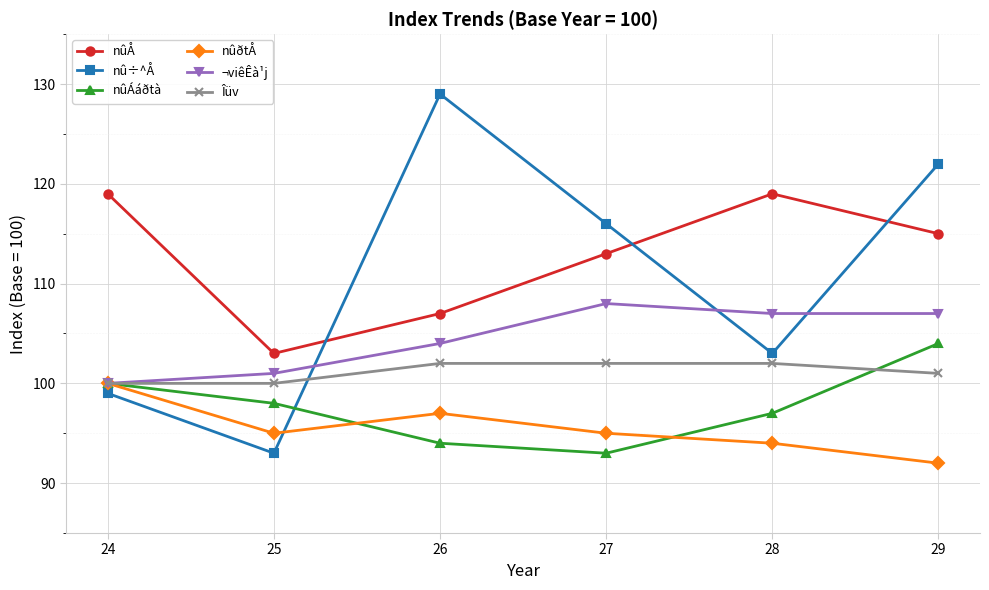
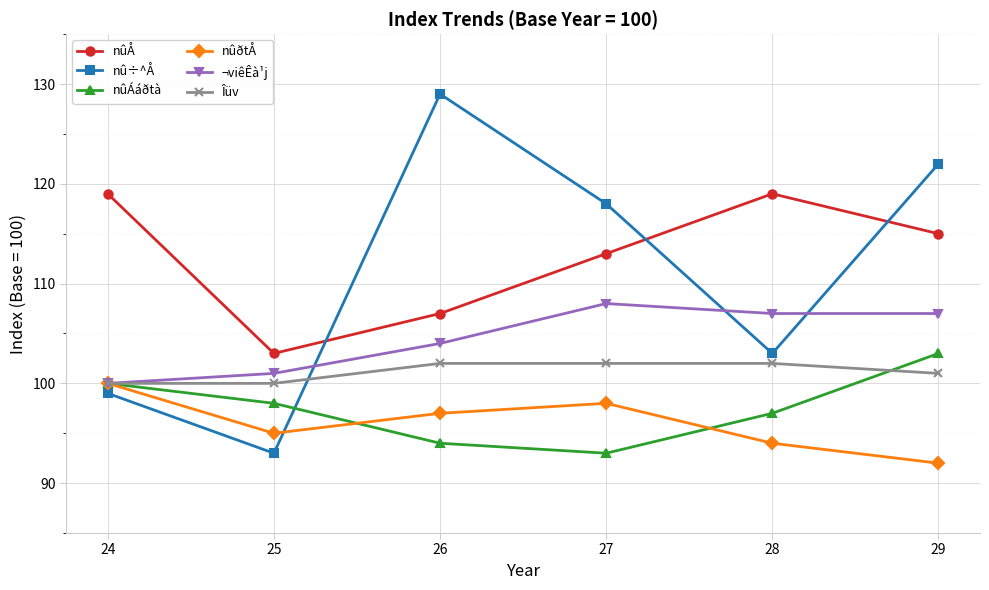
nû÷^Å, 27: 116 -> 118
nûðtÅ, 27: 95 -> 98
nûÁáðtà, 29: 104 -> 103
